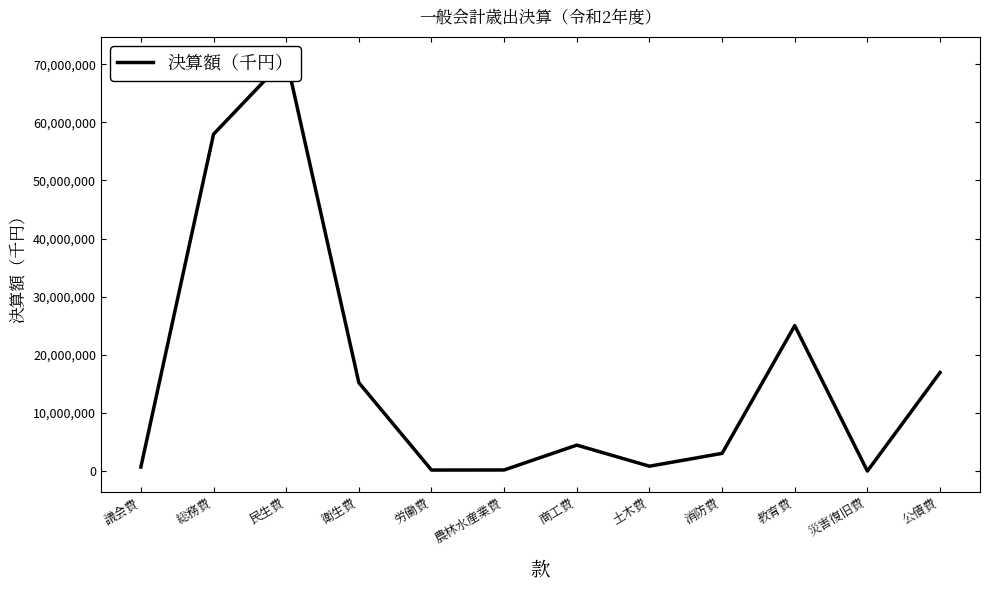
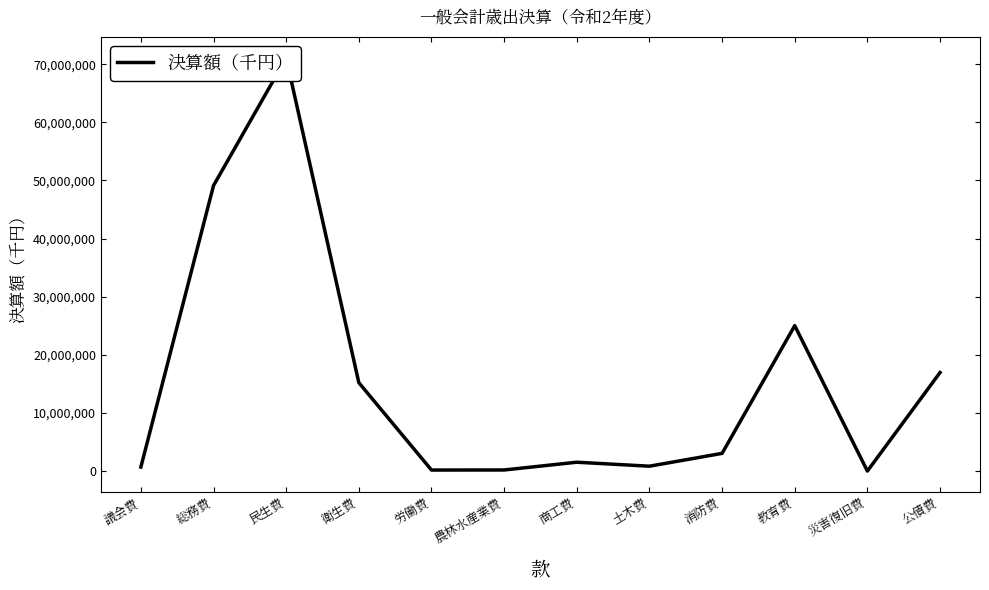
総務費: 58,000,000 -> 49,000,000
商工費: 4,000,000 -> 2,000,000
